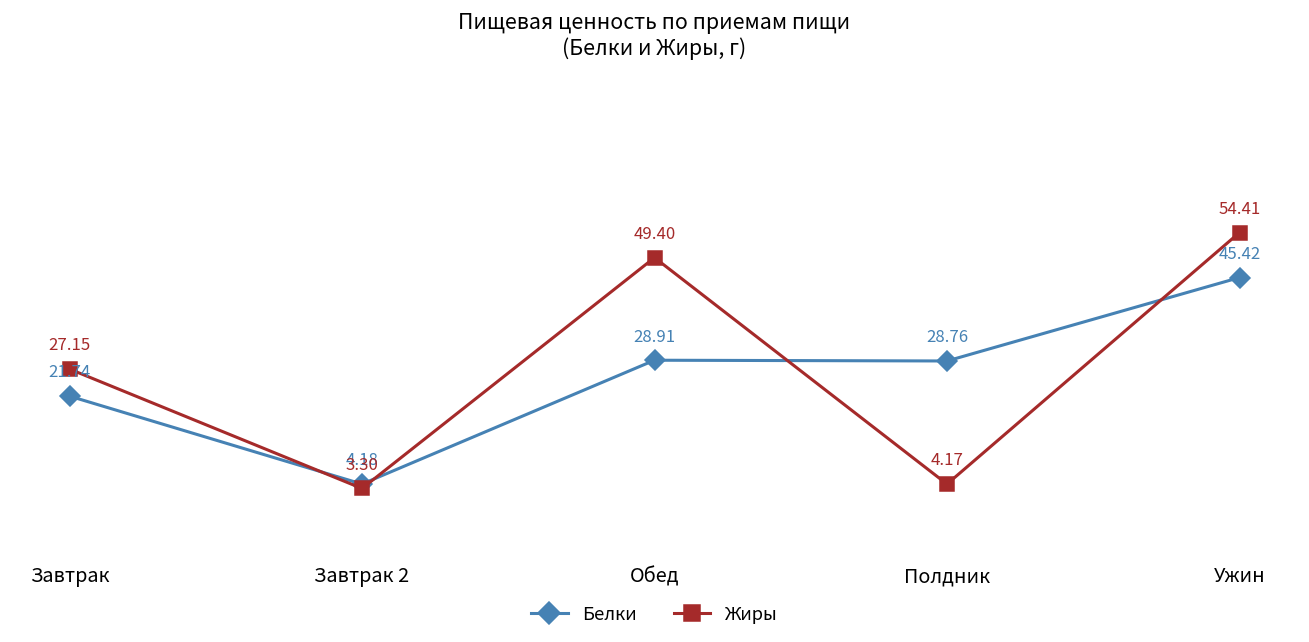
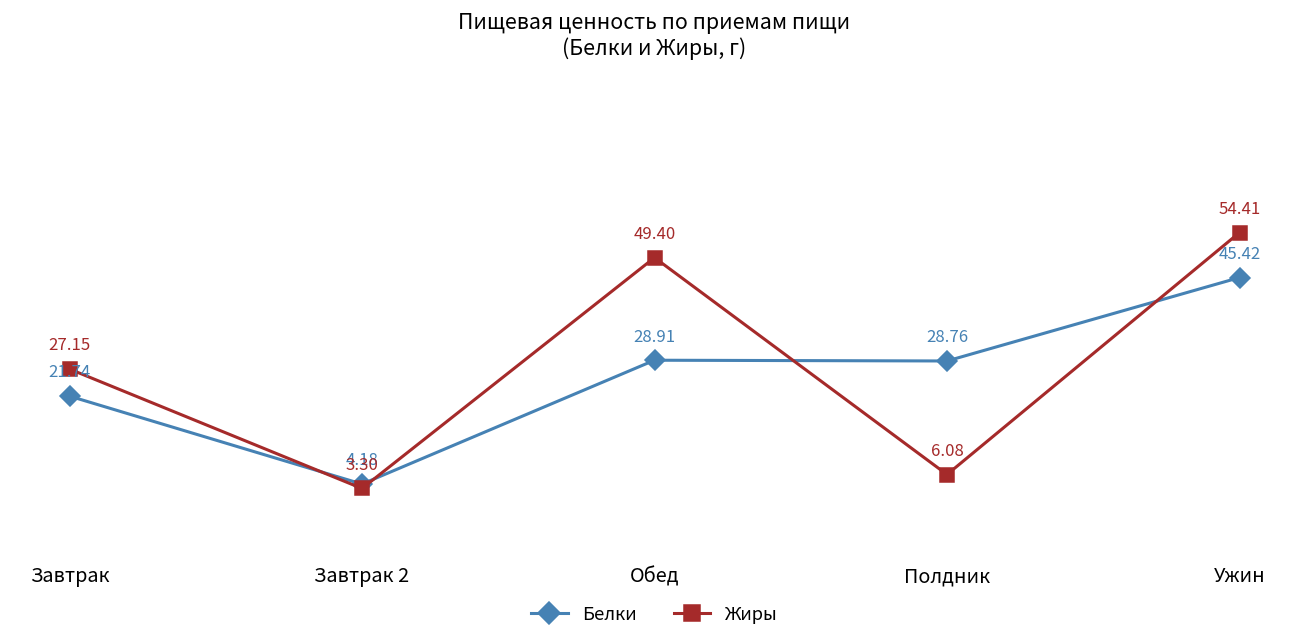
Жиры, Полдник: 4.17 -> 6.08
